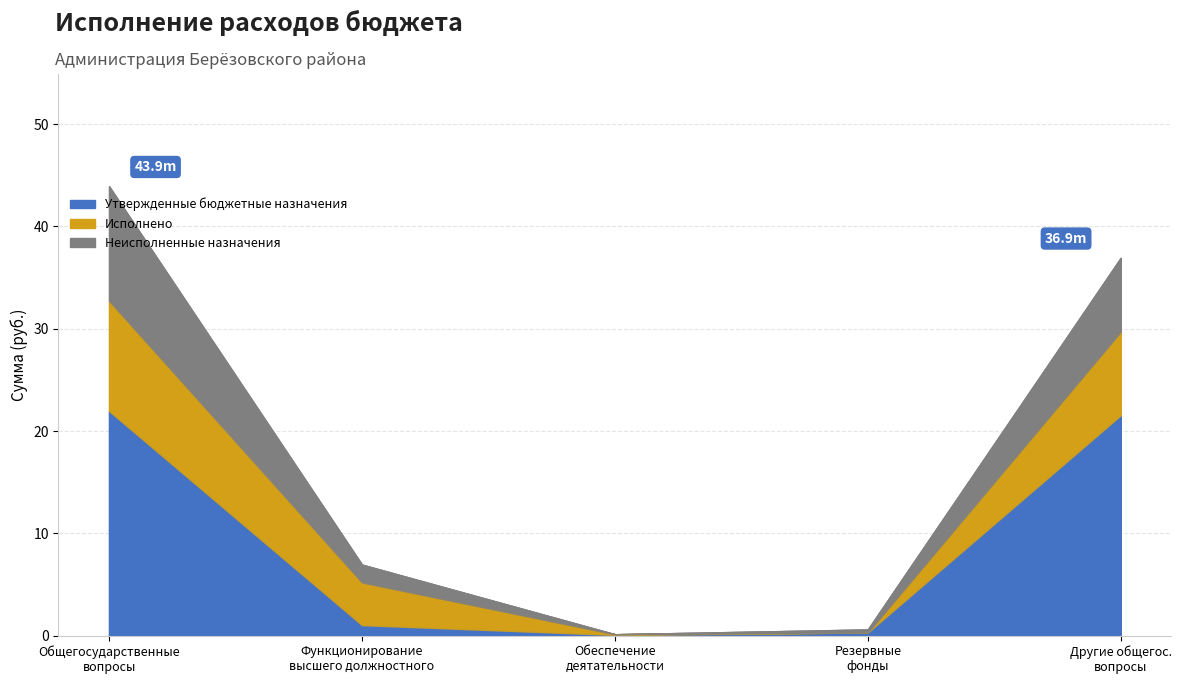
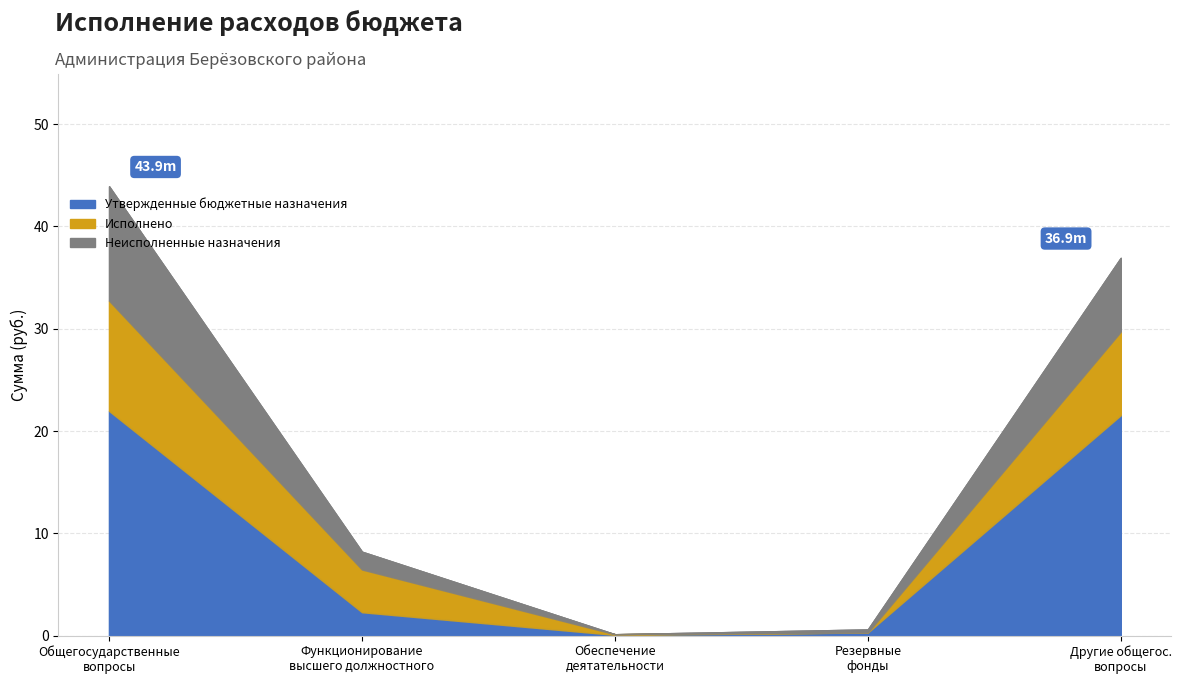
Утвержденные бюджетные назначения, Функционирование высшего должностного: 1.0 -> 2.3
